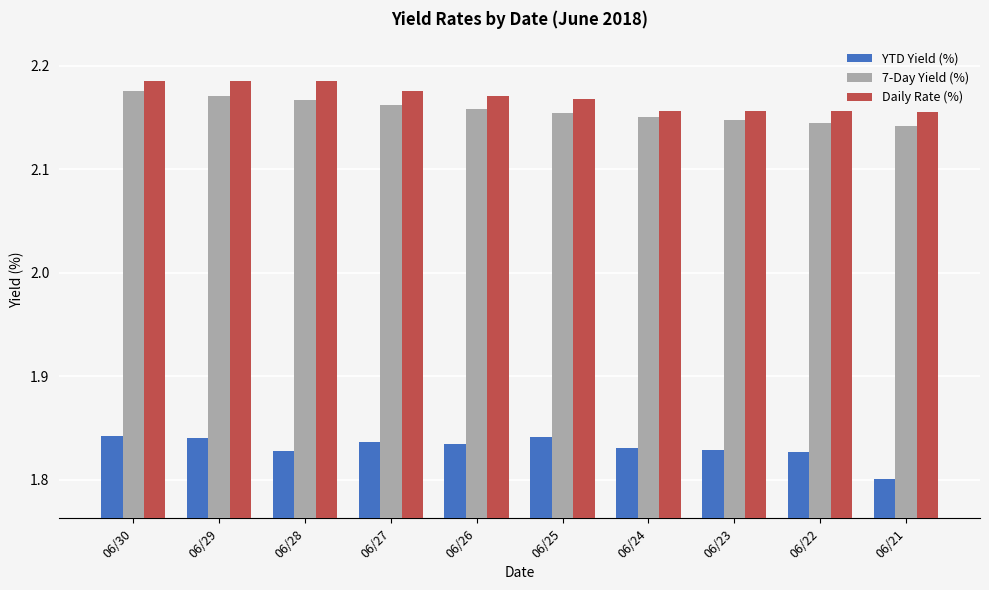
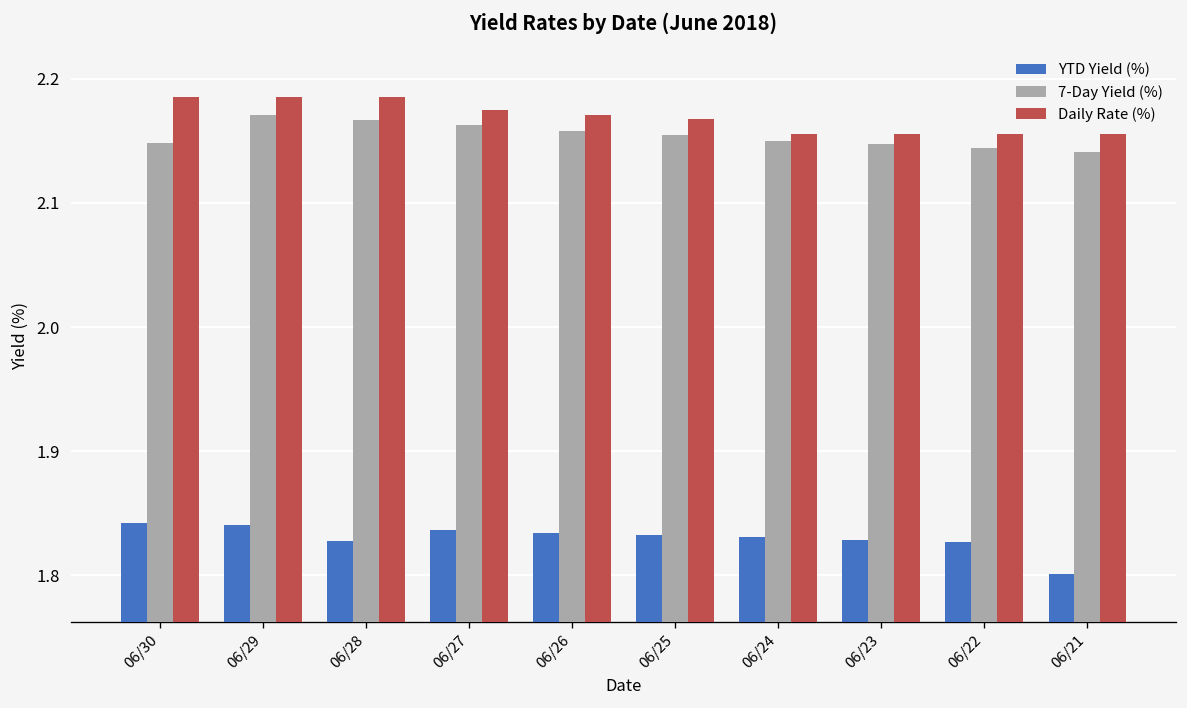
7-Day Yield (%), 06/30: 2.175 -> 2.148
YTD Yield (%), 06/25: 1.841 -> 1.833
